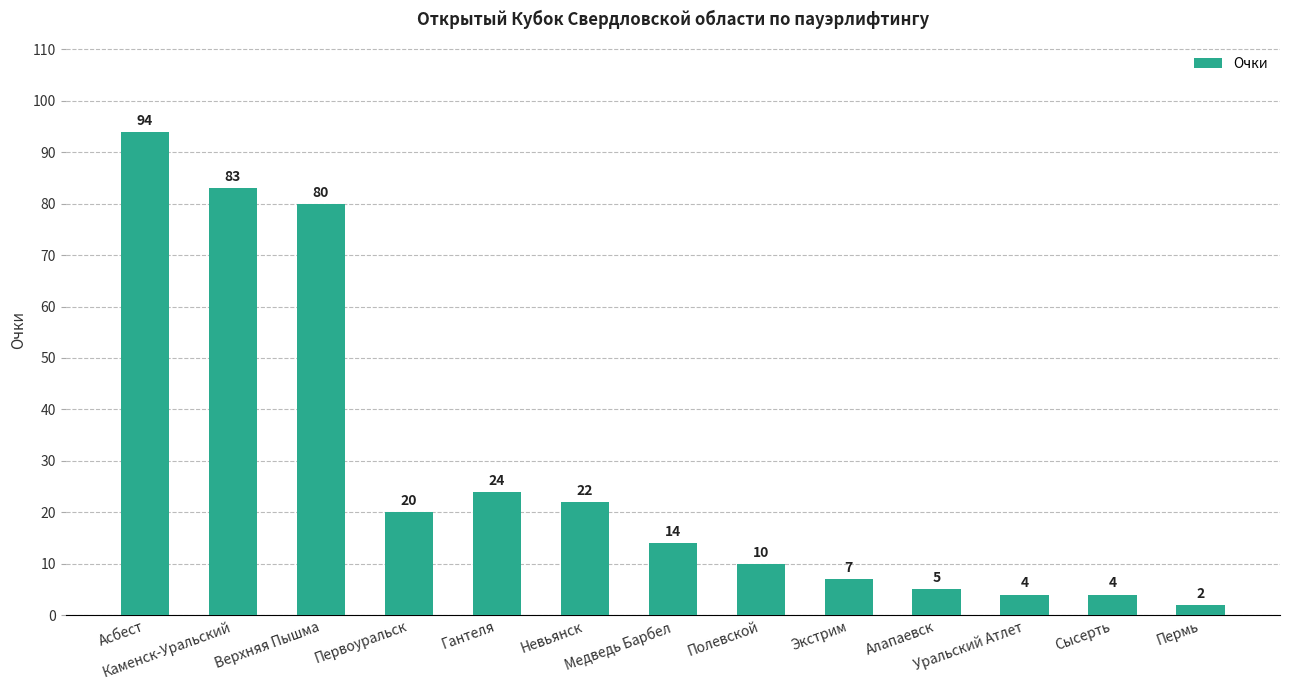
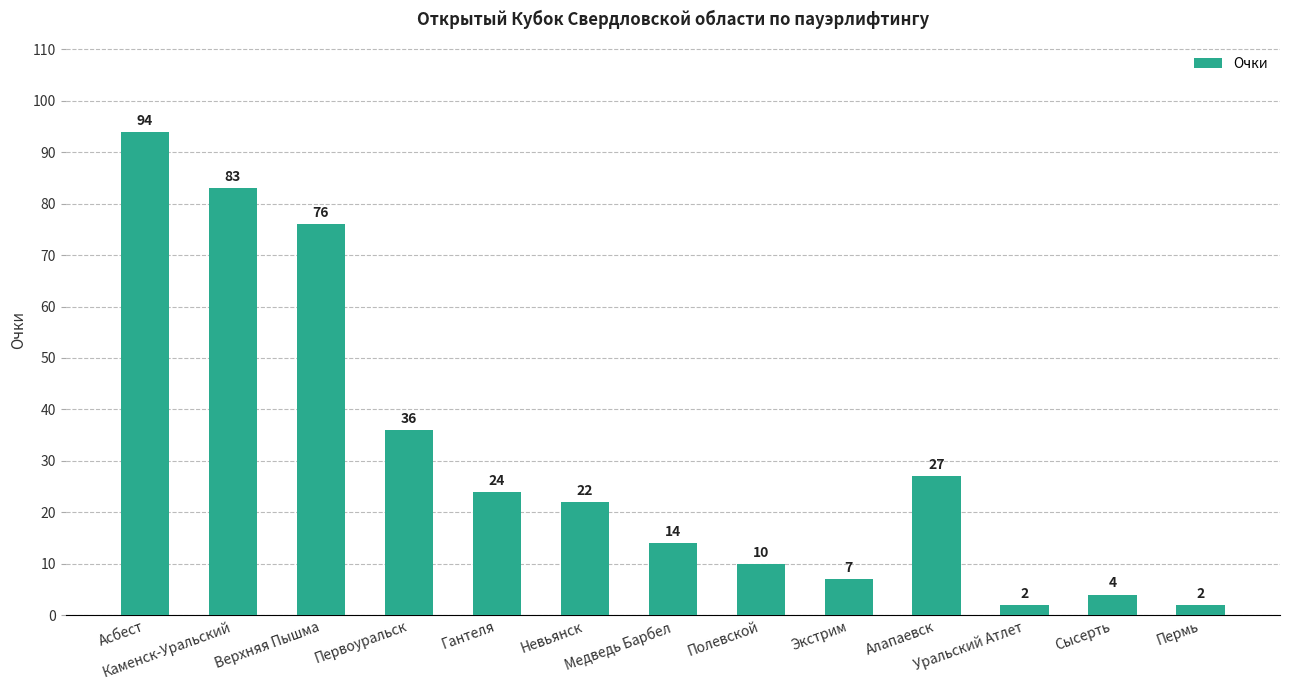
Верхняя Пышма: 80 -> 76
Первоуральск: 20 -> 36
Алапаевск: 5 -> 27
Уральский Атлет: 4 -> 2
